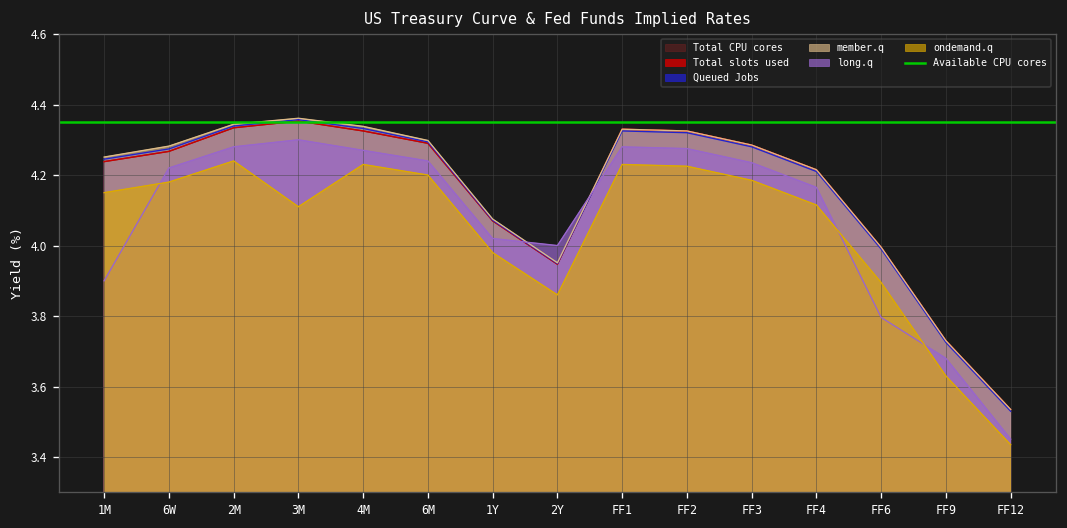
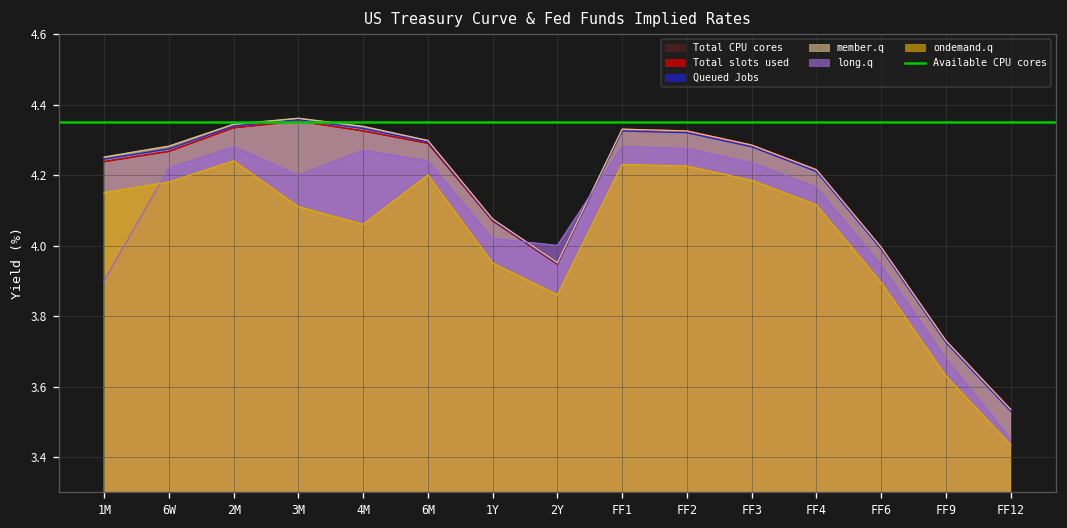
long.q, 3M: 4.3 -> 4.2
ondemand.q, 4M: 4.23 -> 4.06
ondemand.q, 1Y: 3.98 -> 3.95
long.q, FF6: 3.80 -> 3.95
